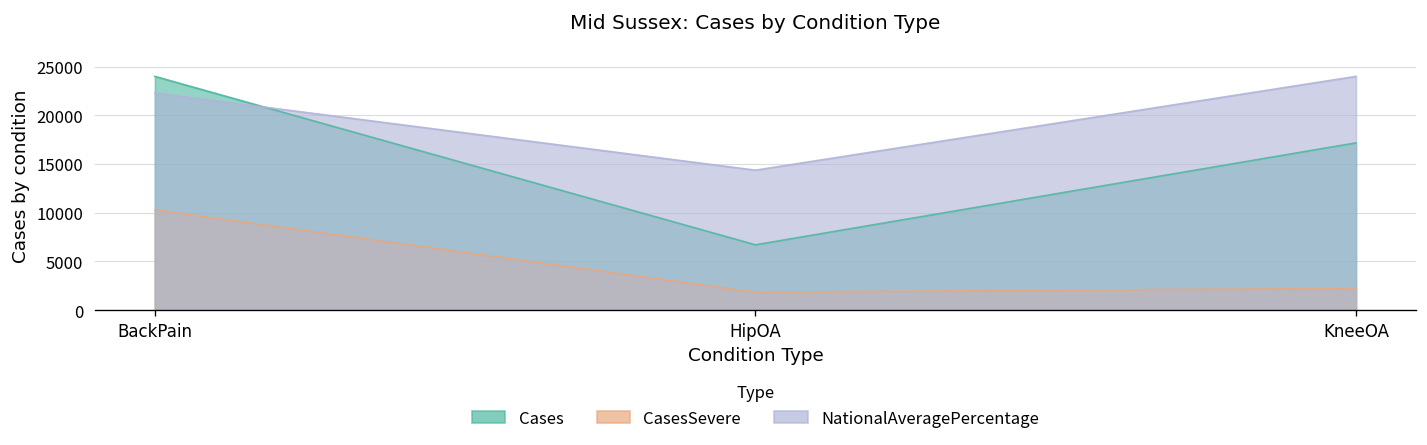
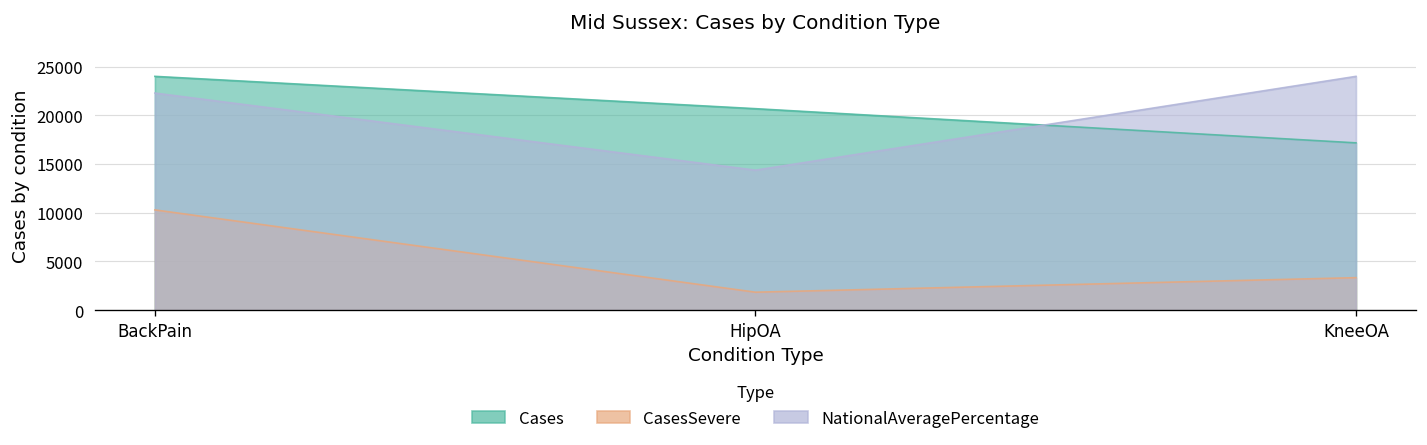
Cases, HipOA: 7000 -> 21000
CasesSevere, KneeOA: 2000 -> 3000
